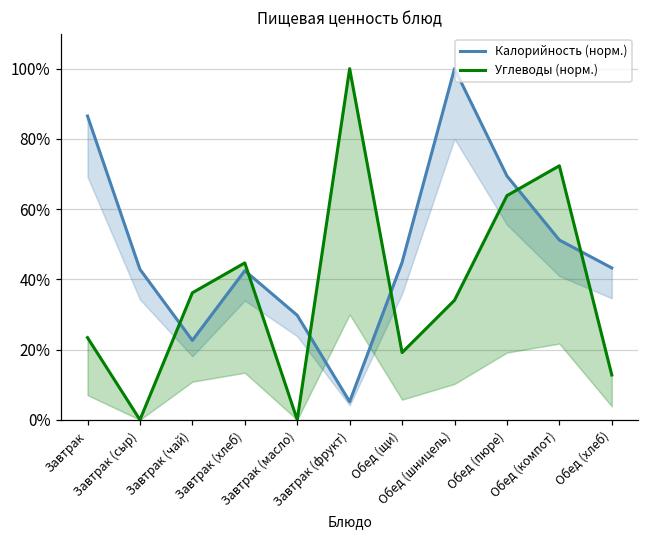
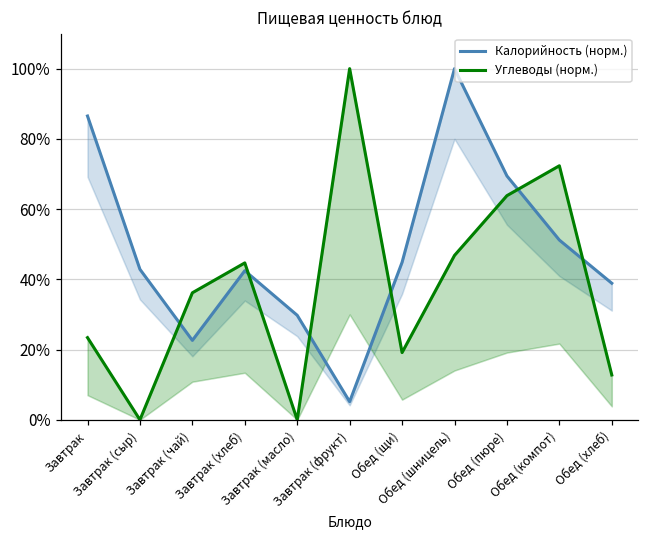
Углеводы (норм.), Обед (шницель): 34% -> 47%
Калорийность (норм.), Обед (хлеб): 43% -> 39%
